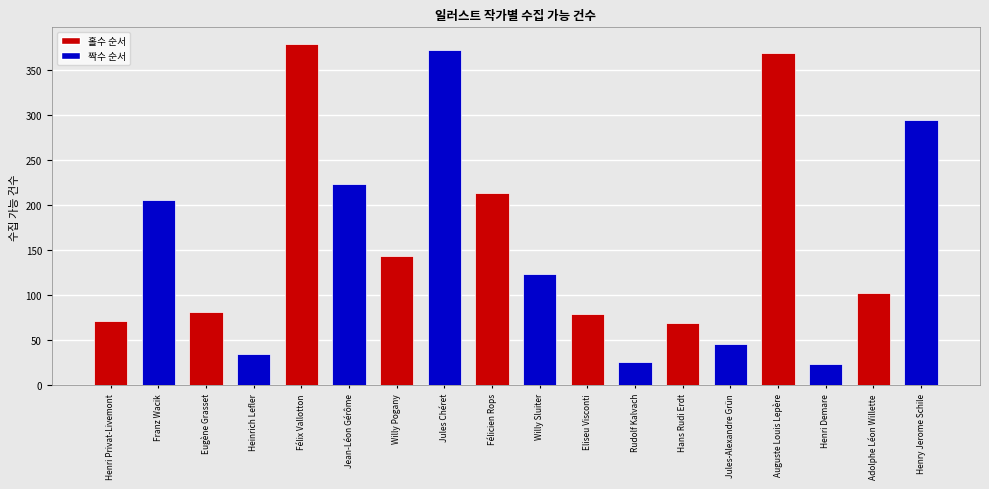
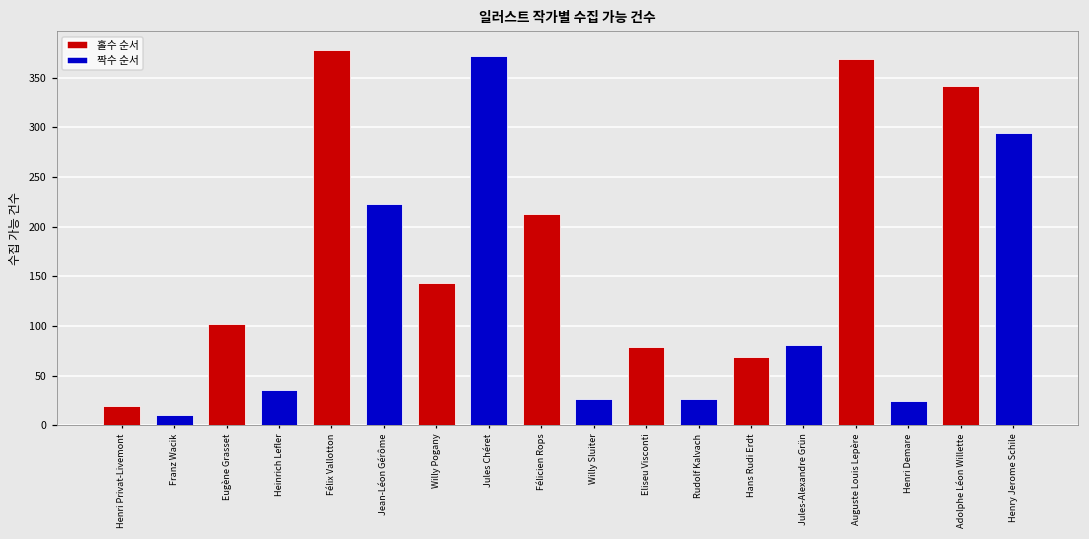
Henri Privat-Livemont: 70 -> 20
Franz Wacik: 210 -> 10
Eugène Grasset: 80 -> 100
Willy Sluiter: 120 -> 30
Jules-Alexandre Grün: 50 -> 80
Adolphe Léon Willette: 100 -> 340
